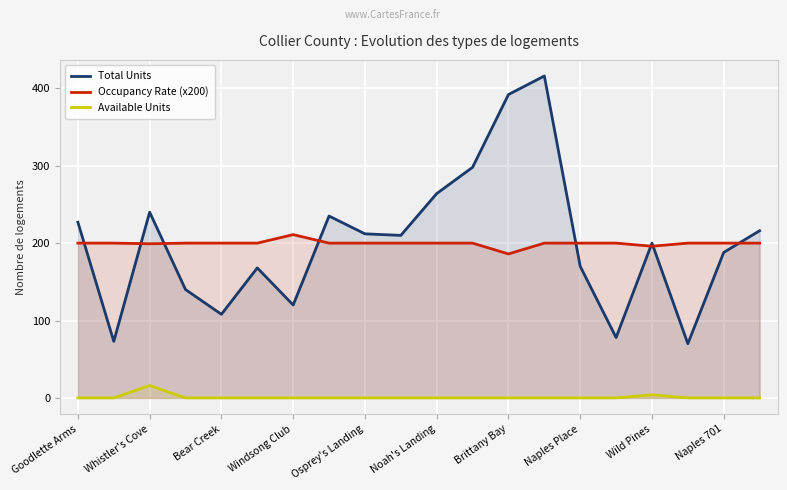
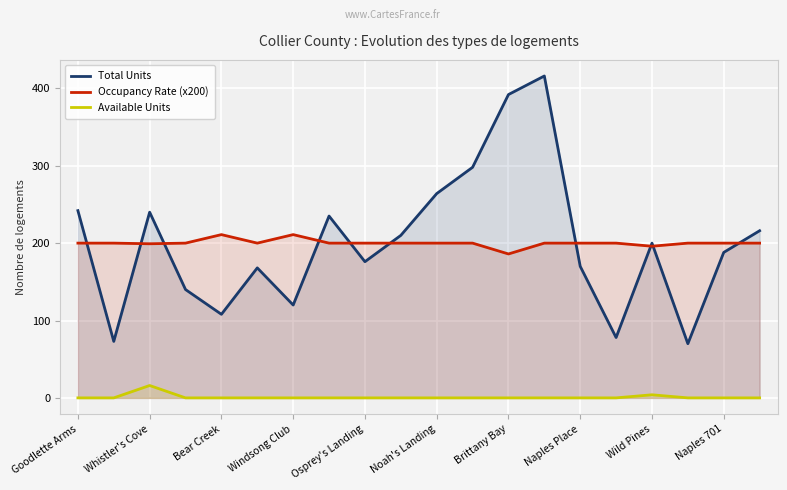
Total Units, Goodlette Arms: 230 -> 240
Occupancy Rate (x200), Bear Creek: 200 -> 210
Total Units, Osprey's Landing: 210 -> 180
